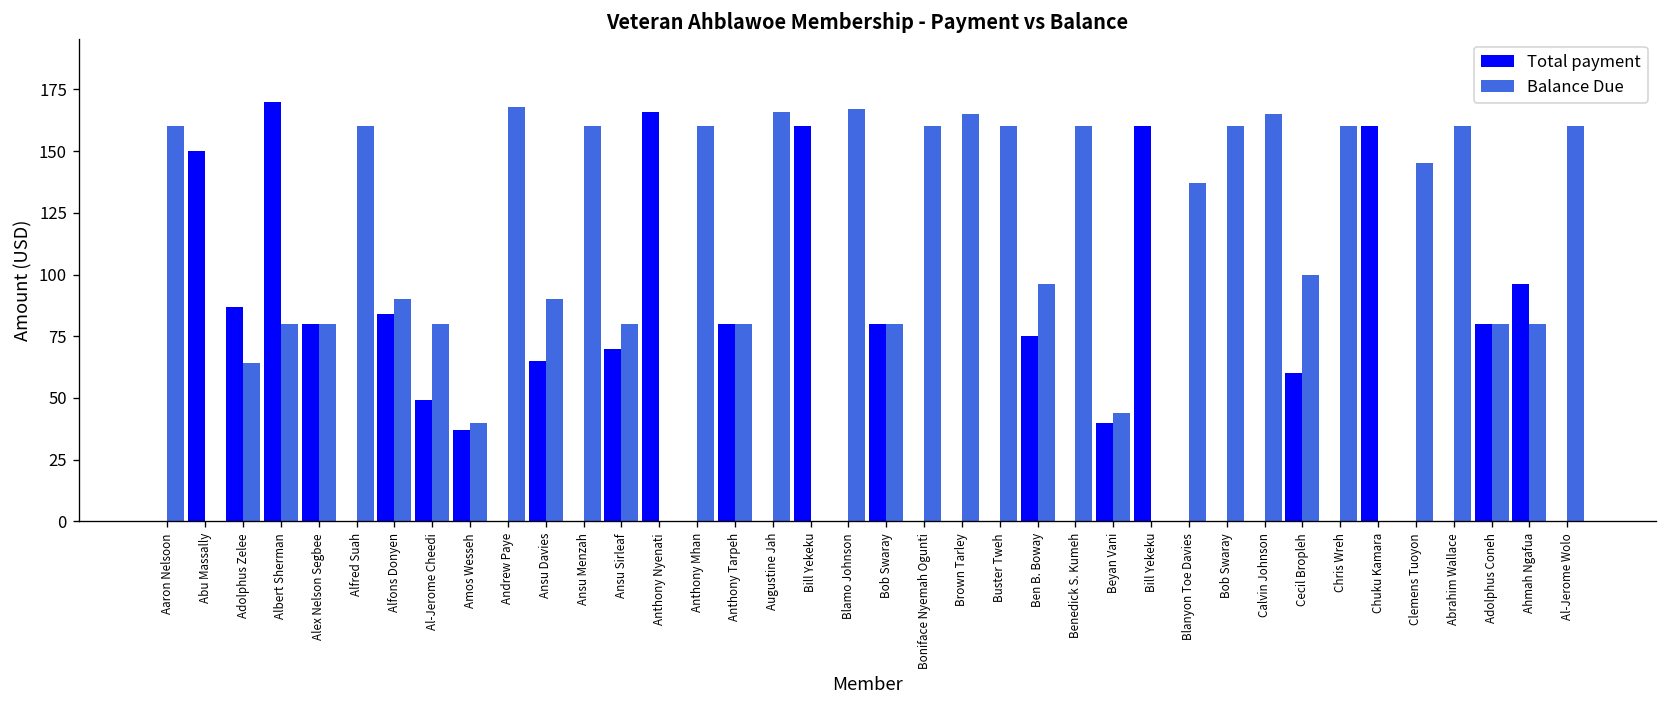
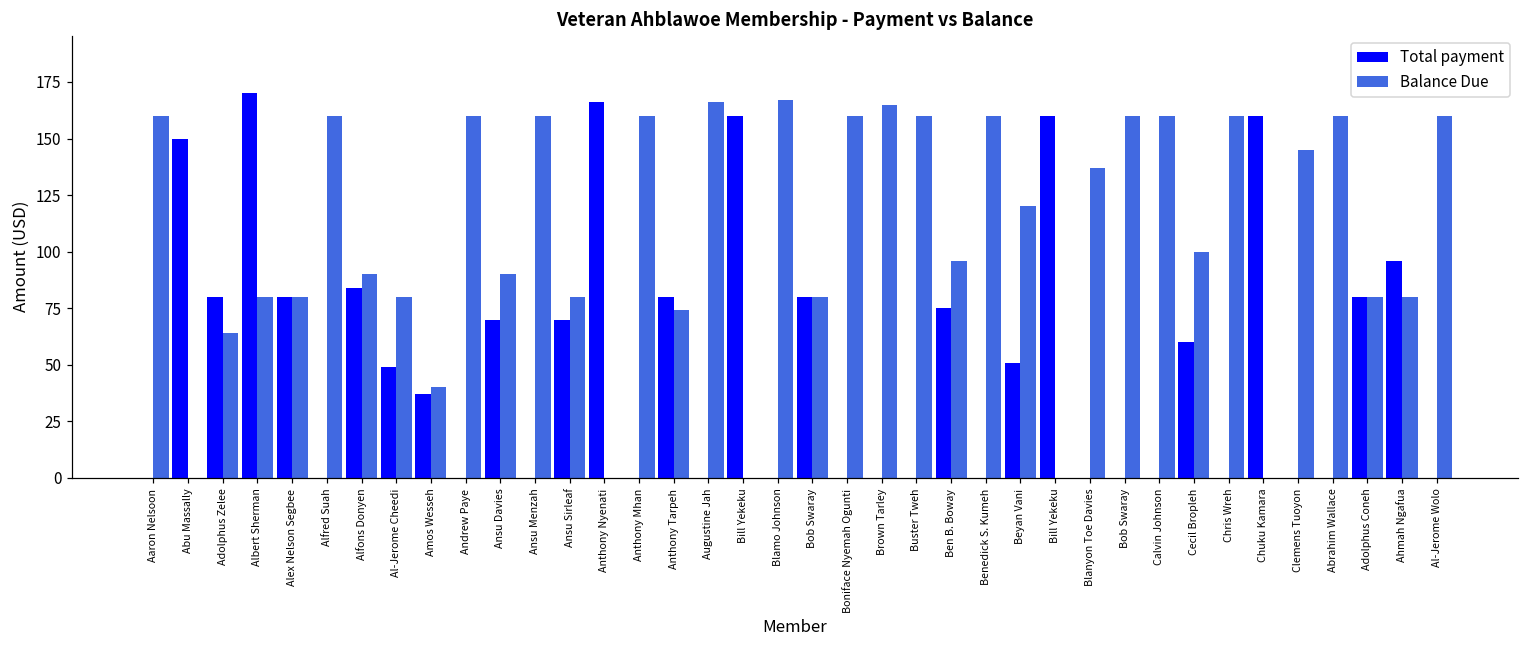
Total payment, Adolphus Zelee: 87 -> 80
Balance Due, Andrew Paye: 168 -> 160
Total payment, Ansu Davies: 65 -> 70
Balance Due, Anthony Tarpeh: 80 -> 74
Total payment, Beyan Vani: 40 -> 51
Balance Due, Beyan Vani: 44 -> 120
Balance Due, Calvin Johnson: 165 -> 160
